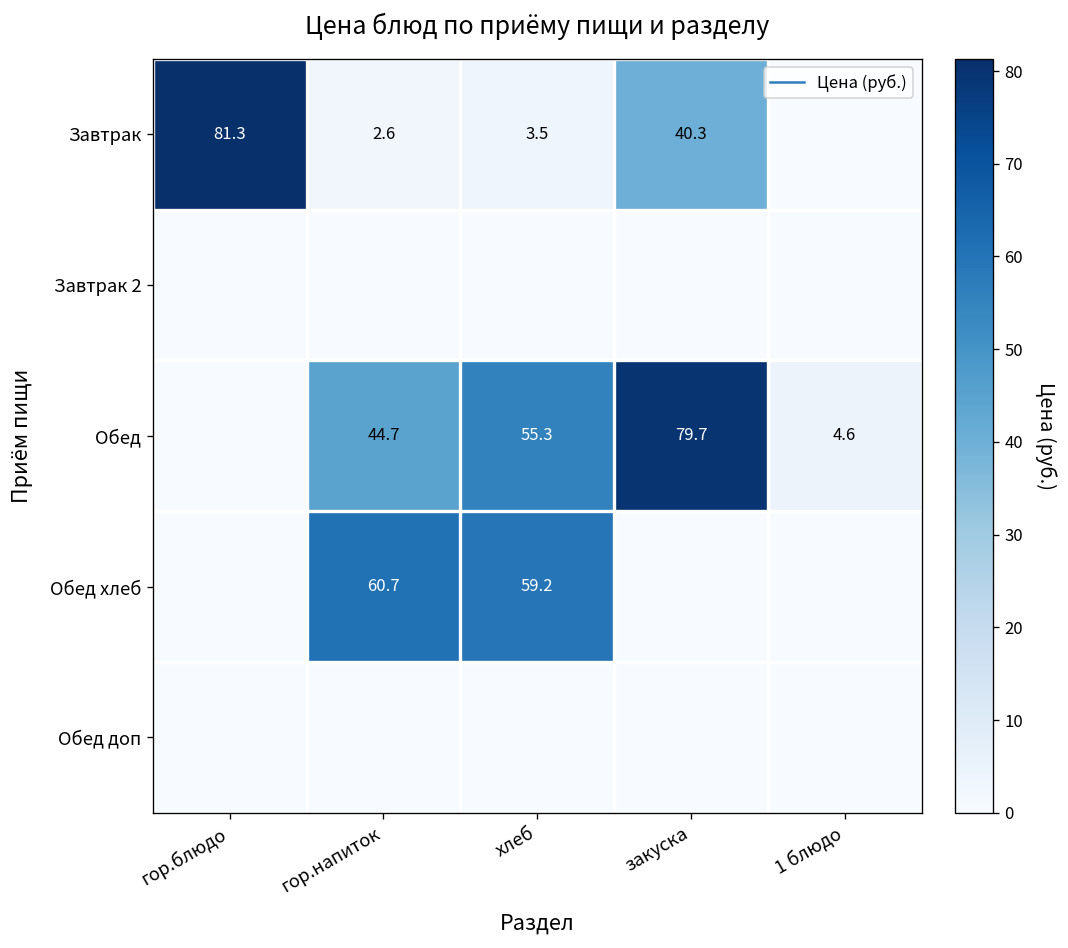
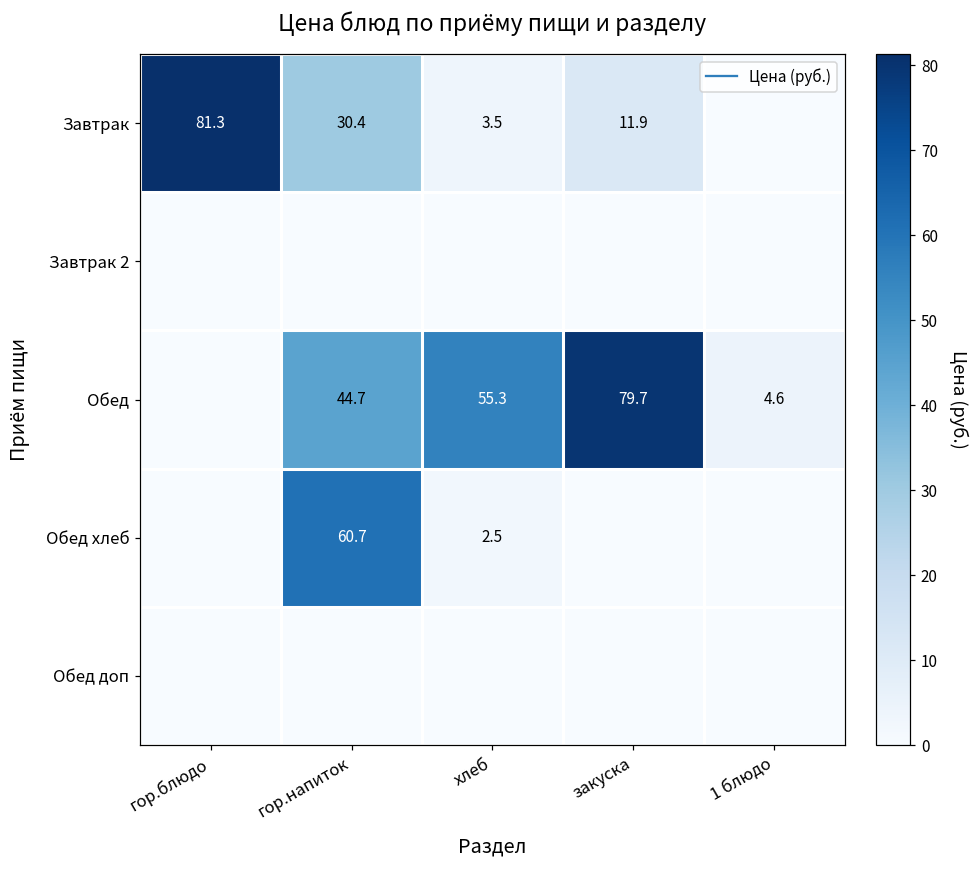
Завтрак, гор.напиток: 2.6 -> 30.4
Завтрак, закуска: 40.3 -> 11.9
Обед хлеб, хлеб: 59.2 -> 2.5
